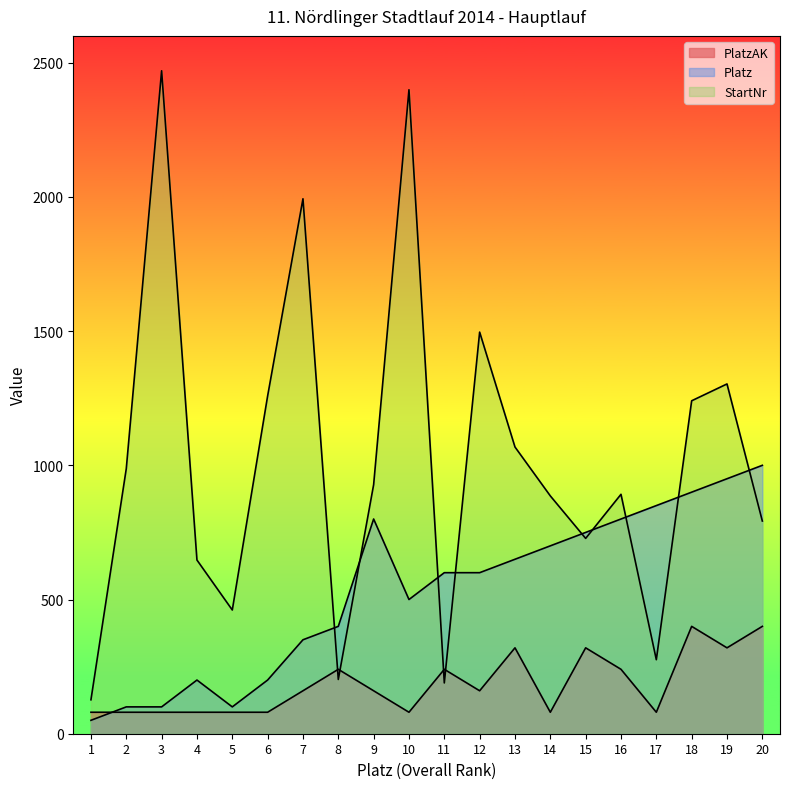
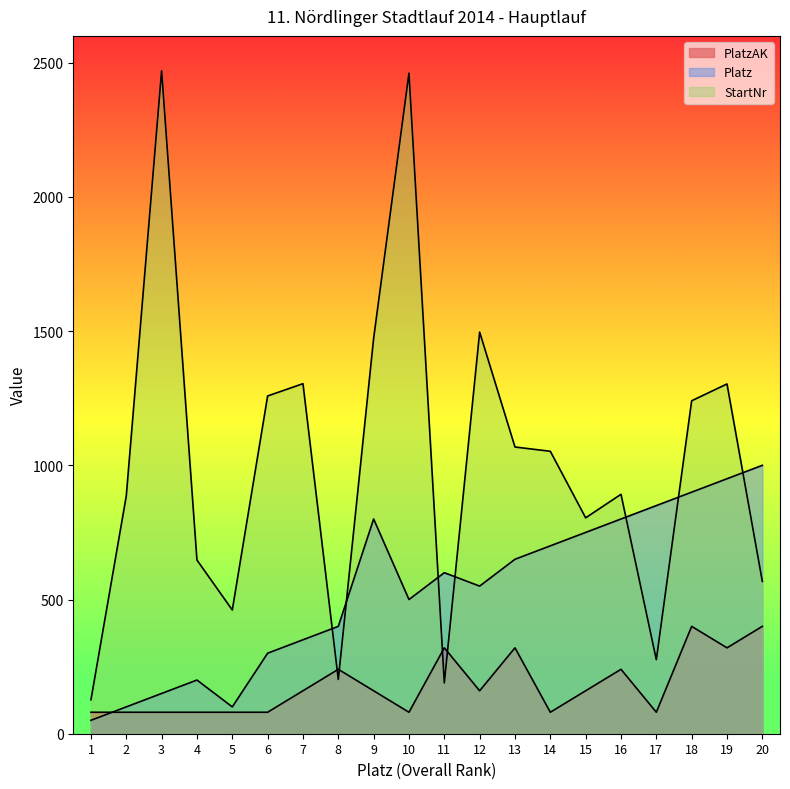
StartNr, 2: 990 -> 890
Platz, 3: 100 -> 150
Platz, 6: 200 -> 300
StartNr, 7: 1990 -> 1300
StartNr, 9: 930 -> 1470
StartNr, 10: 2400 -> 2460
PlatzAK, 11: 240 -> 320
Platz, 12: 600 -> 550
StartNr, 14: 890 -> 1050
PlatzAK, 15: 320 -> 160
StartNr, 15: 730 -> 800
StartNr, 20: 790 -> 570
